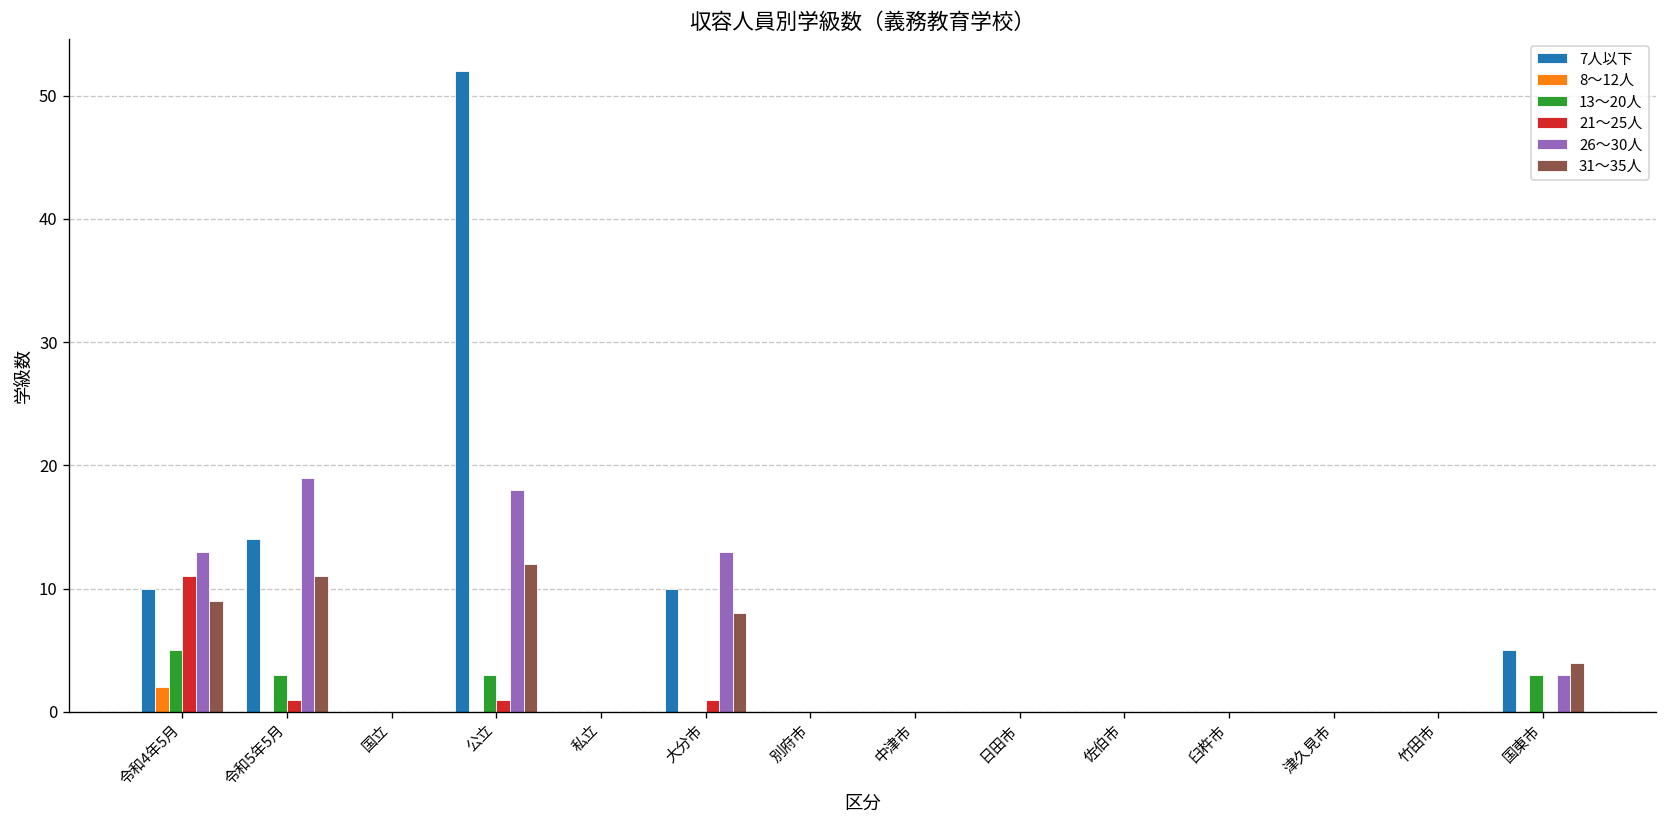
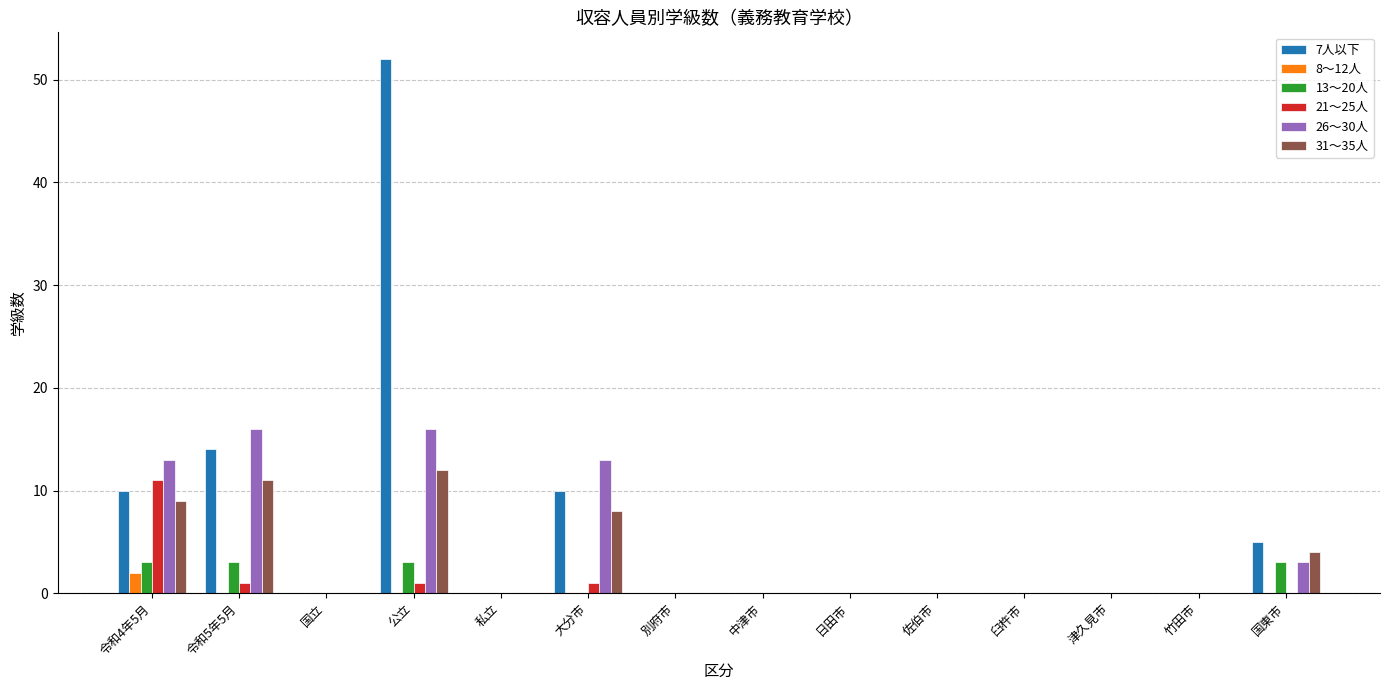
13～20人, 令和4年5月: 5 -> 3
26～30人, 令和5年5月: 19 -> 16
26～30人, 公立: 18 -> 16
